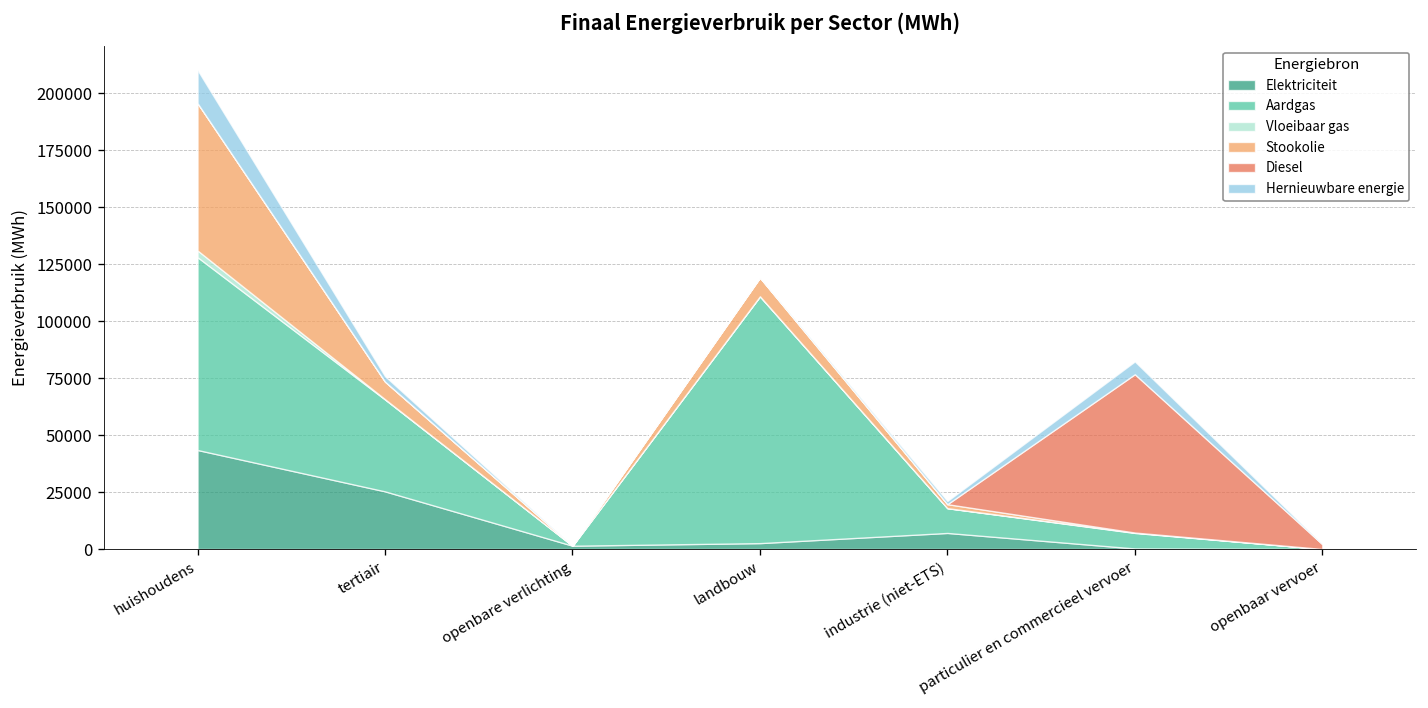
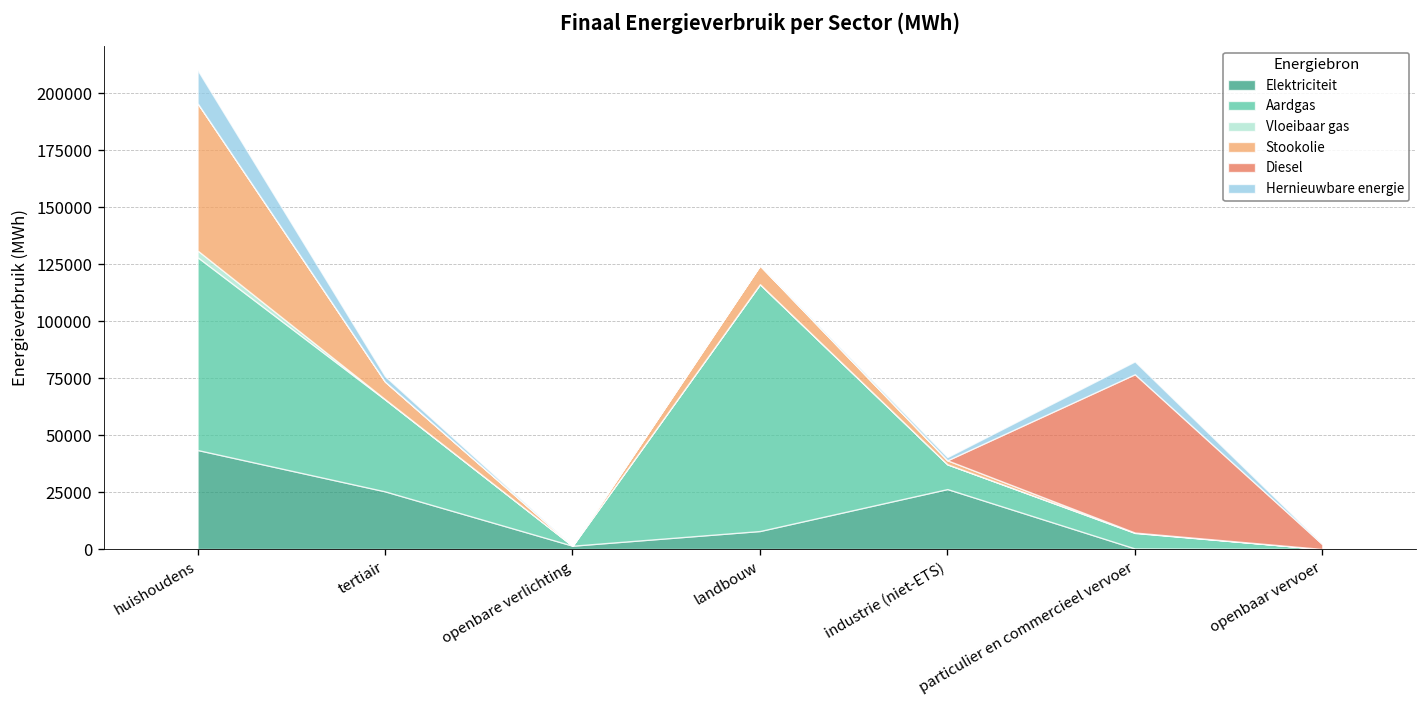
Elektriciteit, landbouw: 3000 -> 8000
Elektriciteit, industrie (niet-ETS): 7000 -> 26000
